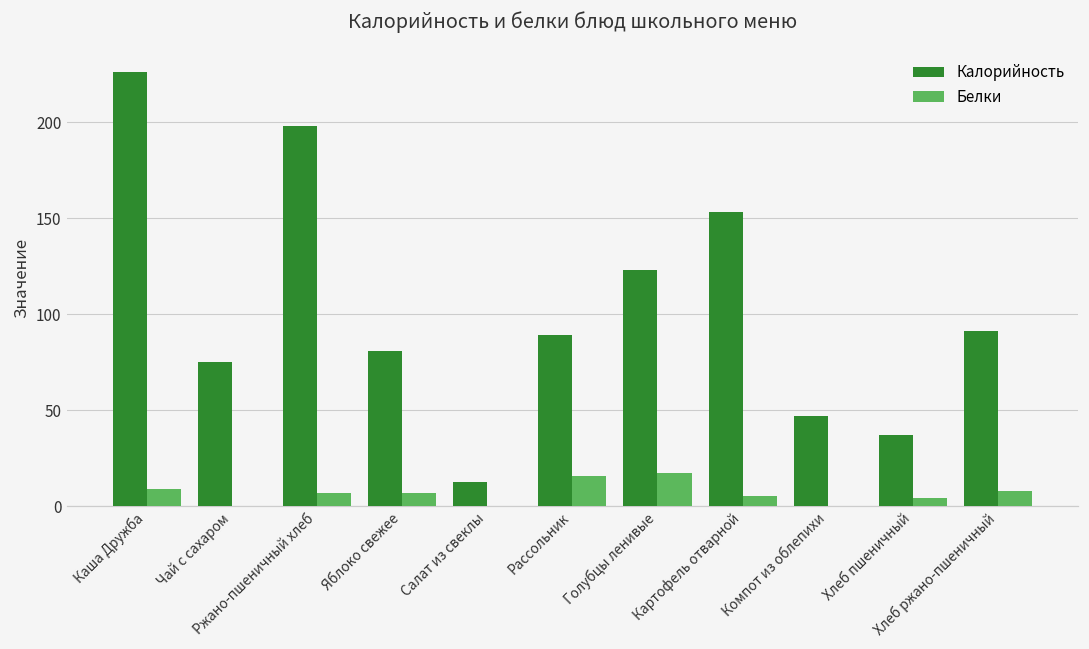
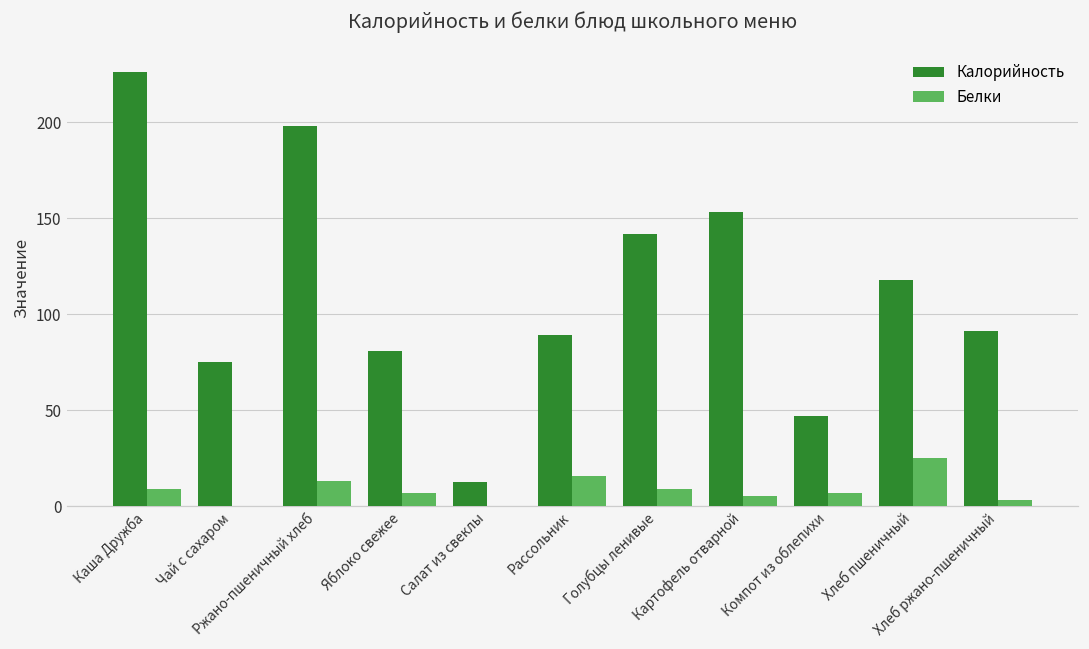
Белки, Ржано-пшеничный хлеб: 7 -> 13
Калорийность, Голубцы ленивые: 123 -> 142
Белки, Голубцы ленивые: 17 -> 9
Белки, Компот из облепихи: 0 -> 7
Калорийность, Хлеб пшеничный: 37 -> 118
Белки, Хлеб пшеничный: 4 -> 25
Белки, Хлеб ржано-пшеничный: 8 -> 3
